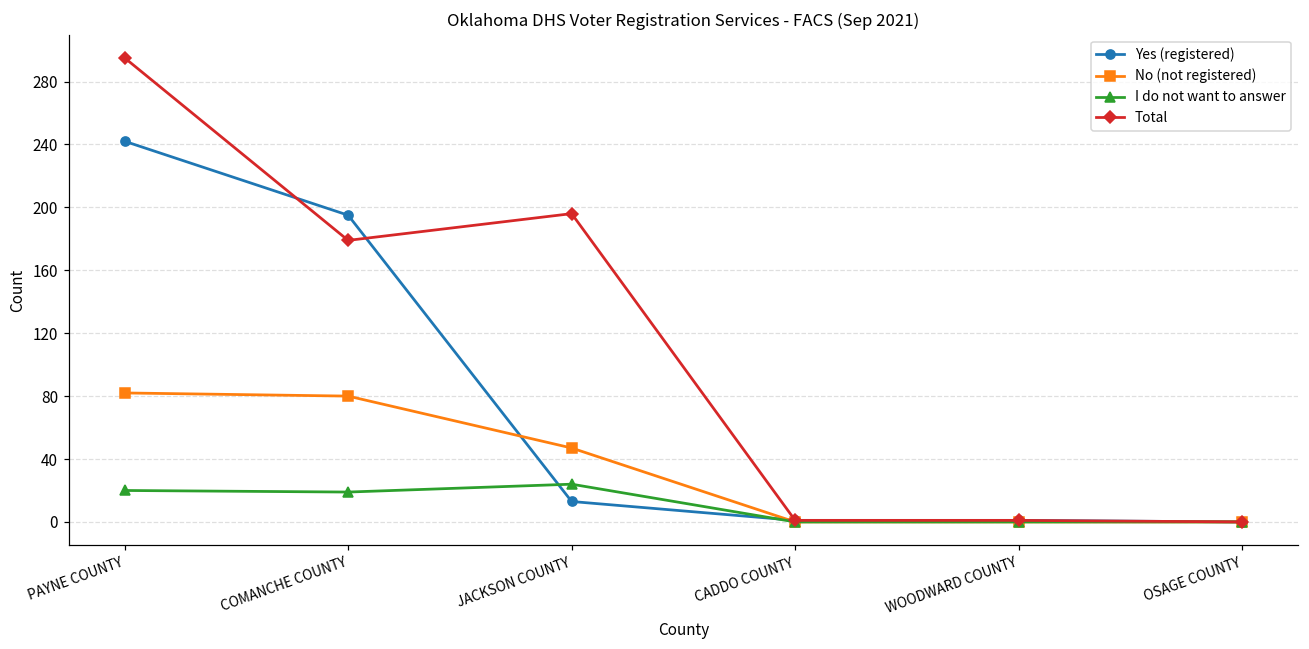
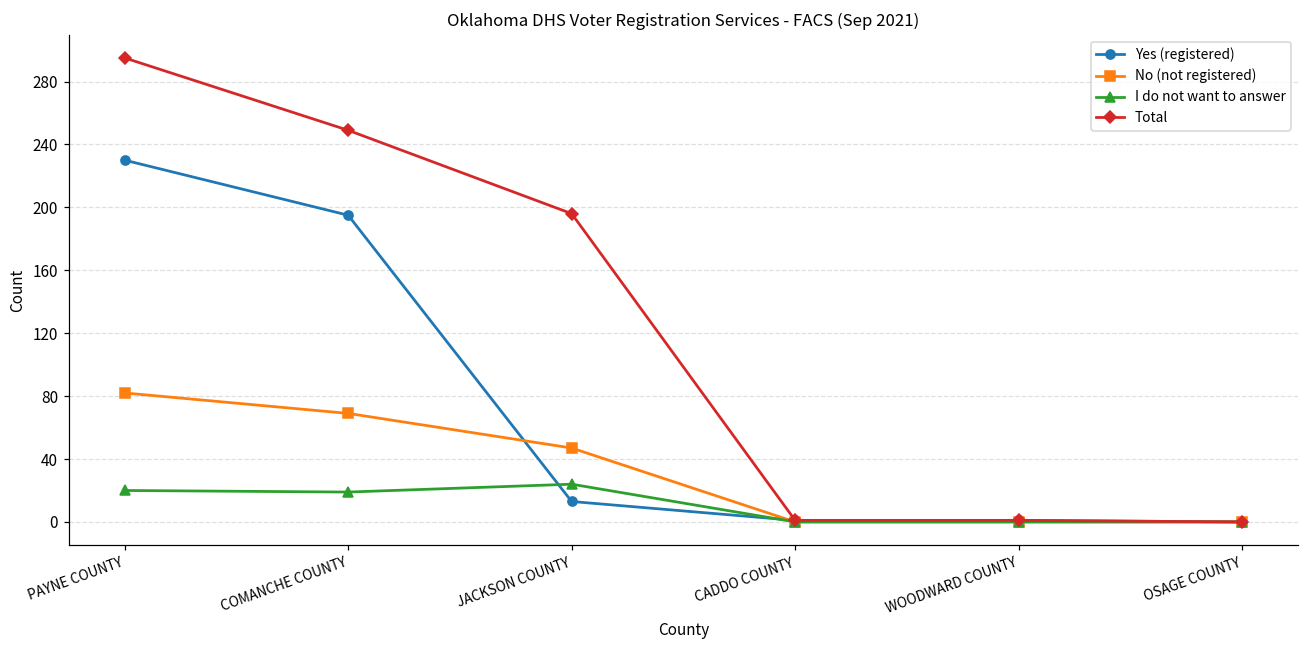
Yes (registered), PAYNE COUNTY: 242 -> 230
No (not registered), COMANCHE COUNTY: 80 -> 69
Total, COMANCHE COUNTY: 179 -> 249
